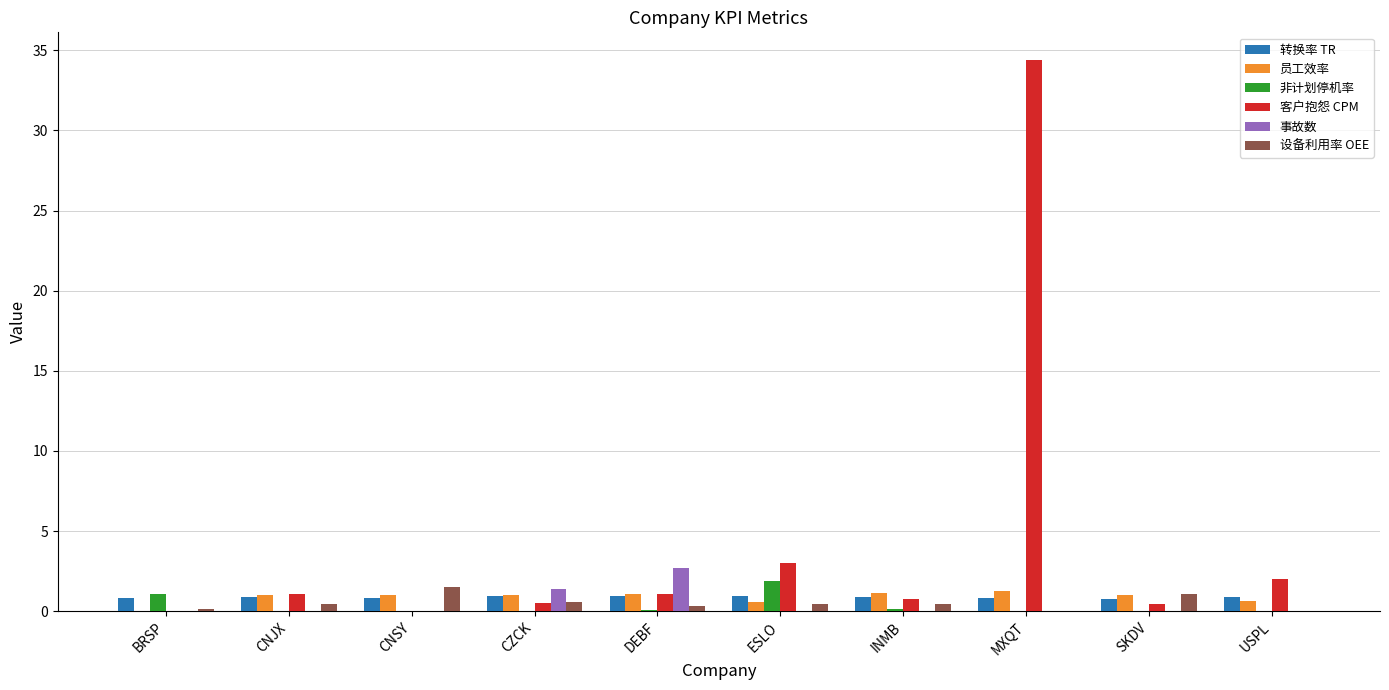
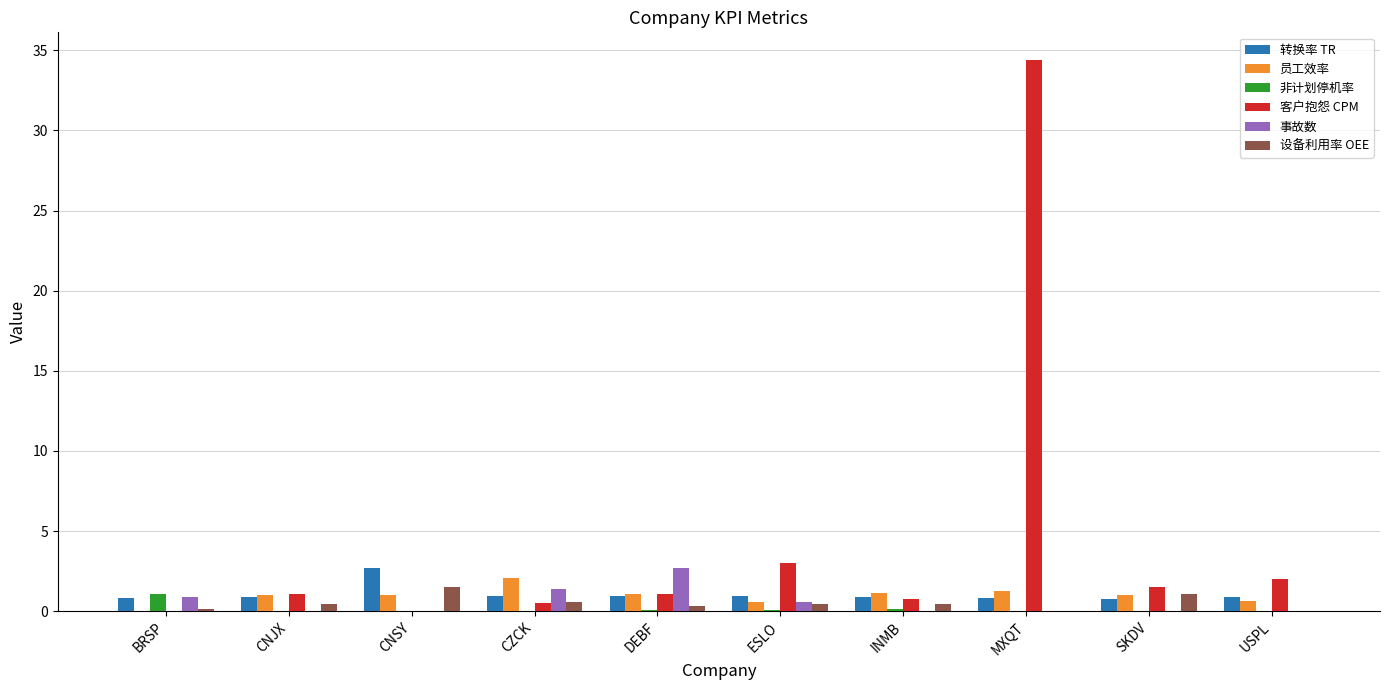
事故数, BRSP: 0.0 -> 0.9
转换率 TR, CNSY: 0.8 -> 2.7
员工效率, CZCK: 1.0 -> 2.1
非计划停机率, ESLO: 1.9 -> 0.1
事故数, ESLO: 0.0 -> 0.6
客户抱怨 CPM, SKDV: 0.4 -> 1.5
